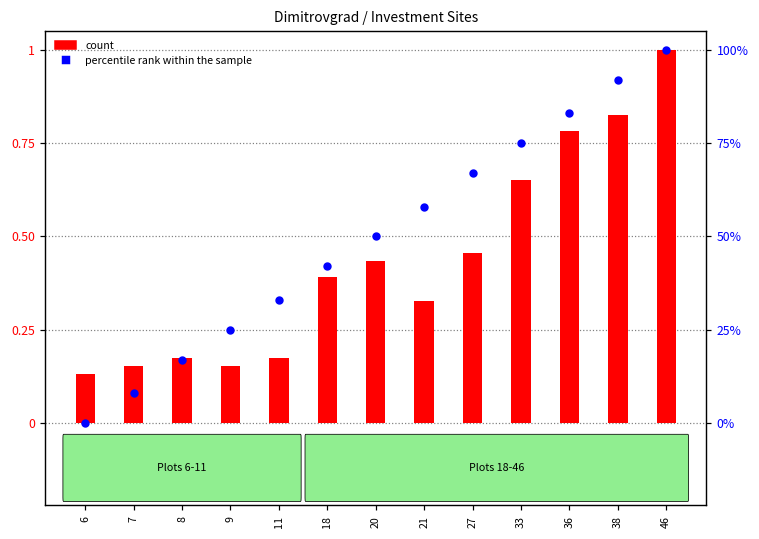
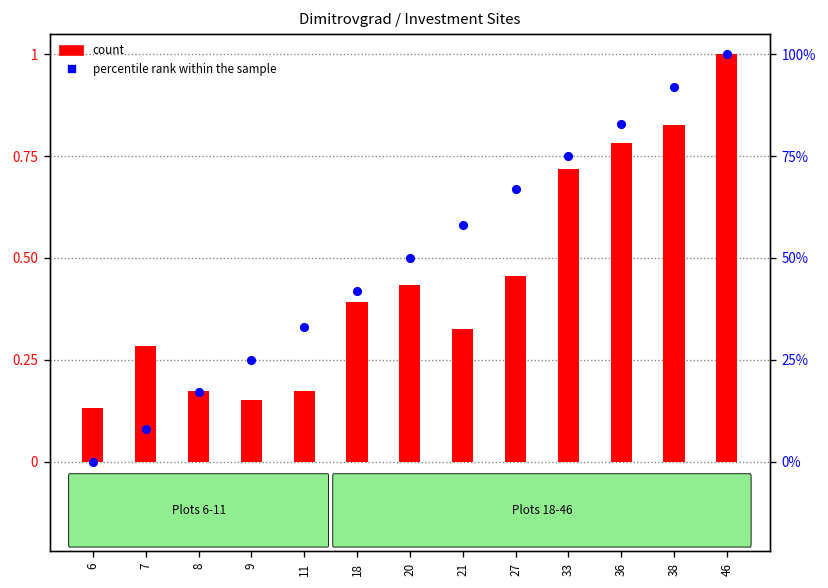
count, 7: 0.15 -> 0.28
count, 33: 0.65 -> 0.72
